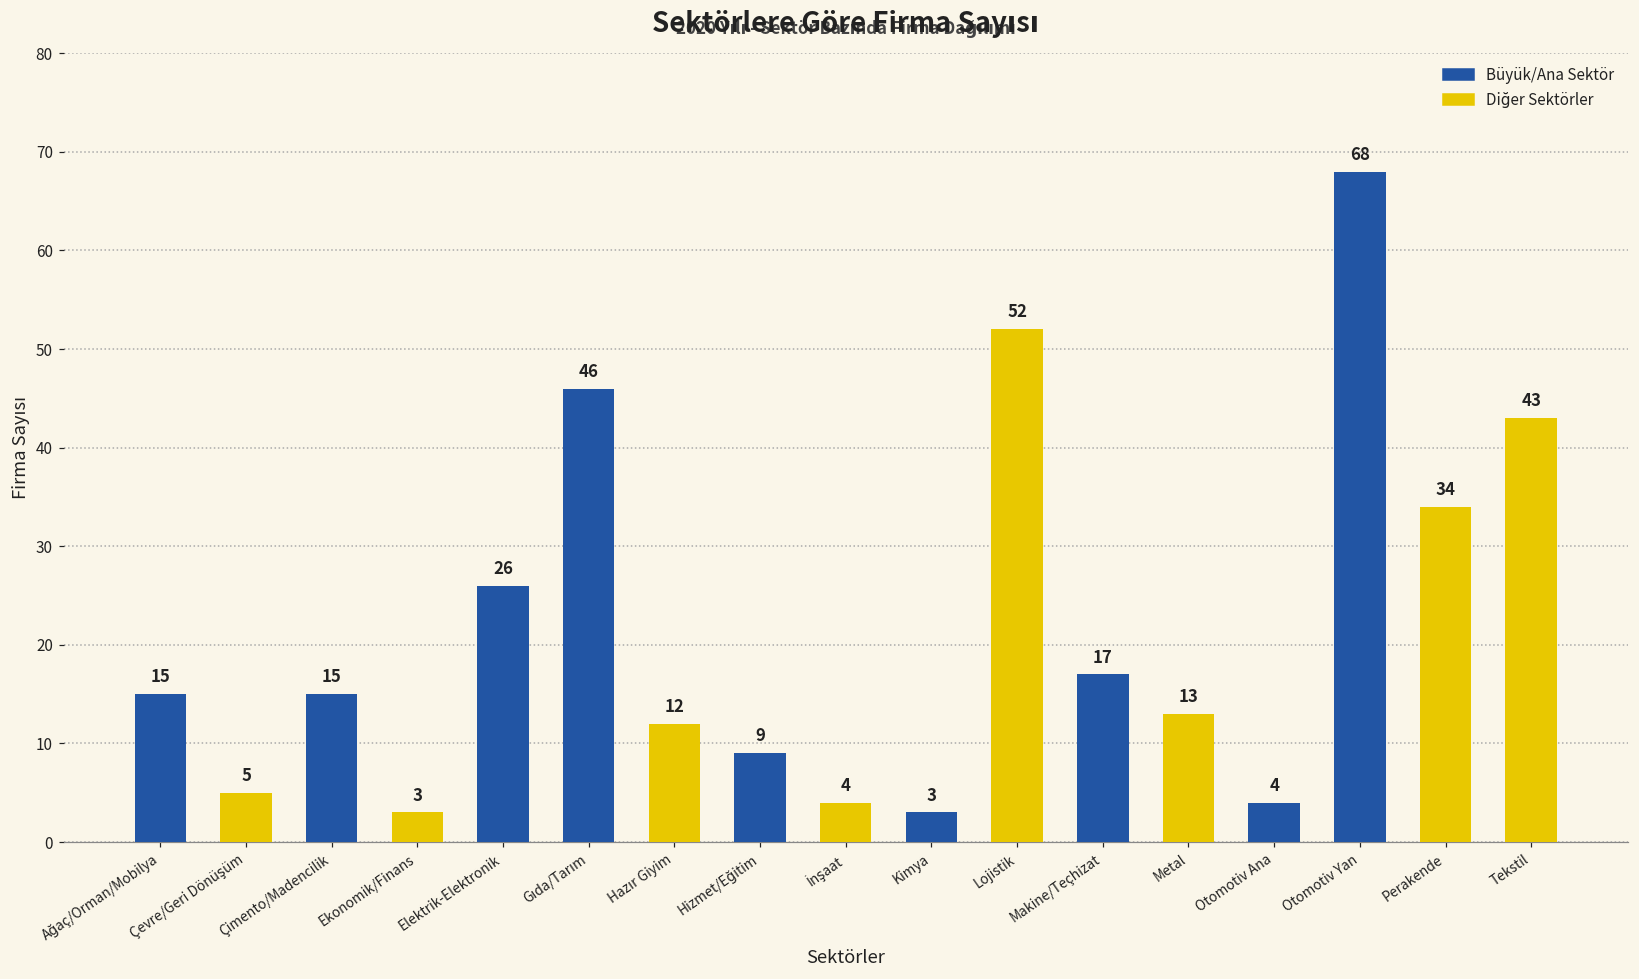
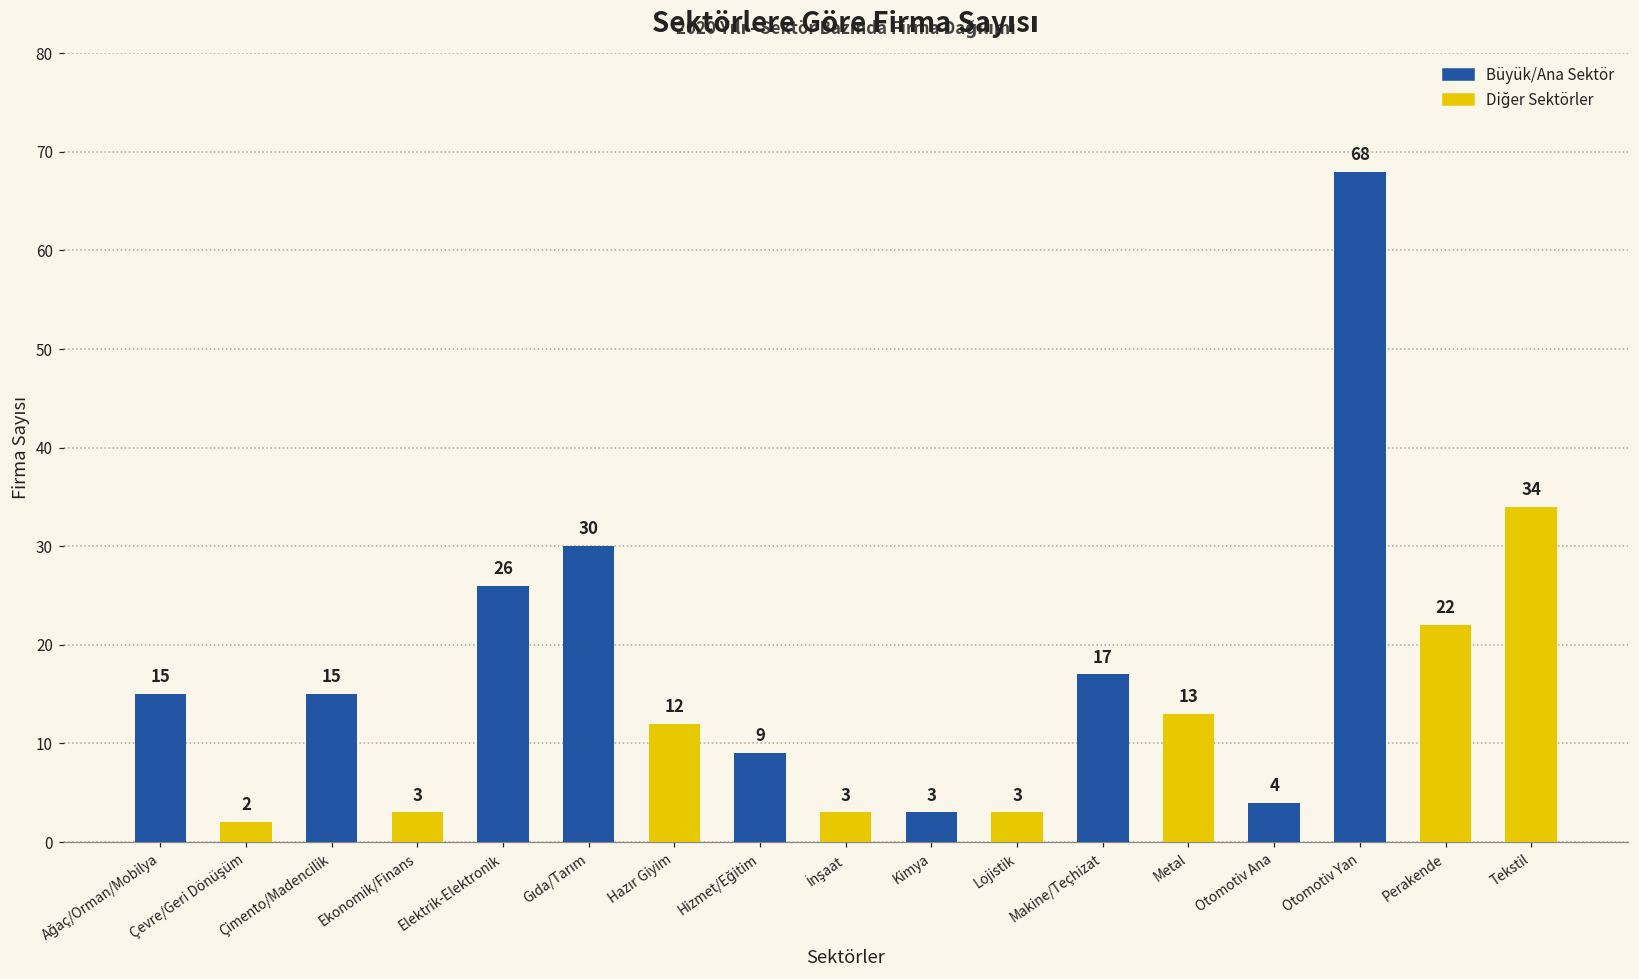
Çevre/Geri Dönüşüm: 5 -> 2
Gıda/Tarım: 46 -> 30
İnşaat: 4 -> 3
Lojistik: 52 -> 3
Perakende: 34 -> 22
Tekstil: 43 -> 34
